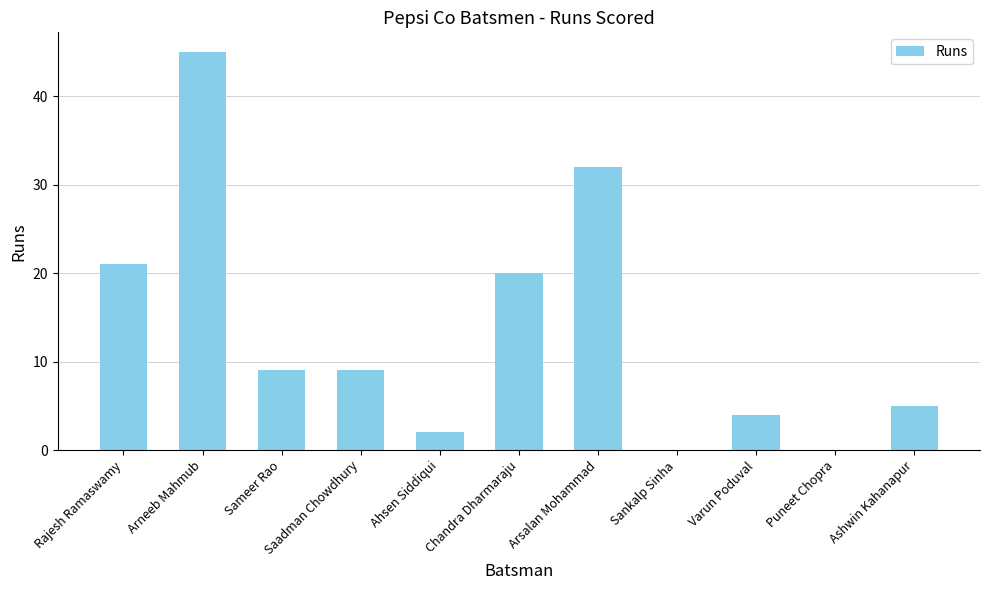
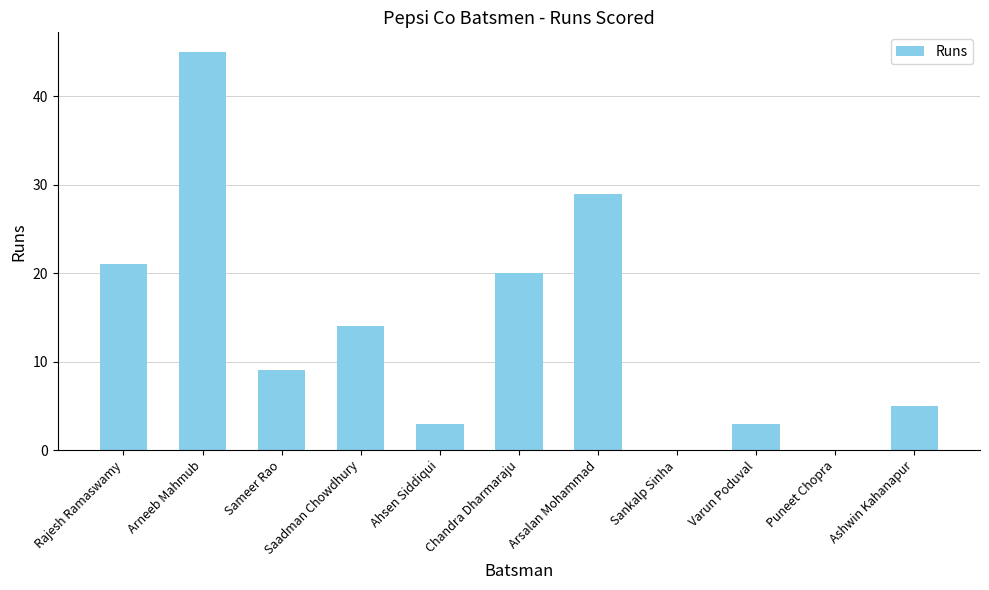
Saadman Chowdhury: 9 -> 14
Ahsen Siddiqui: 2 -> 3
Arsalan Mohammad: 32 -> 29
Varun Poduval: 4 -> 3
